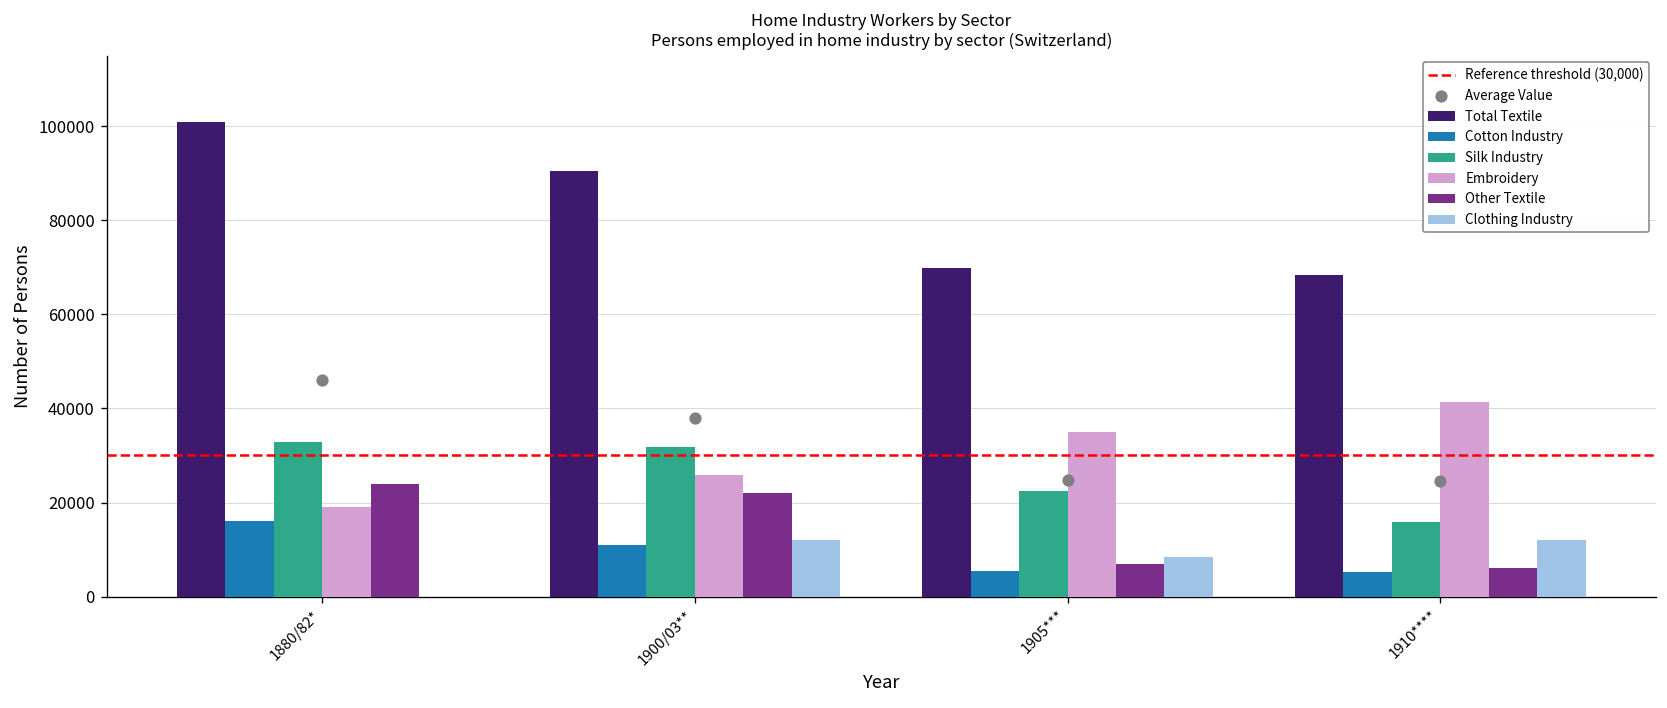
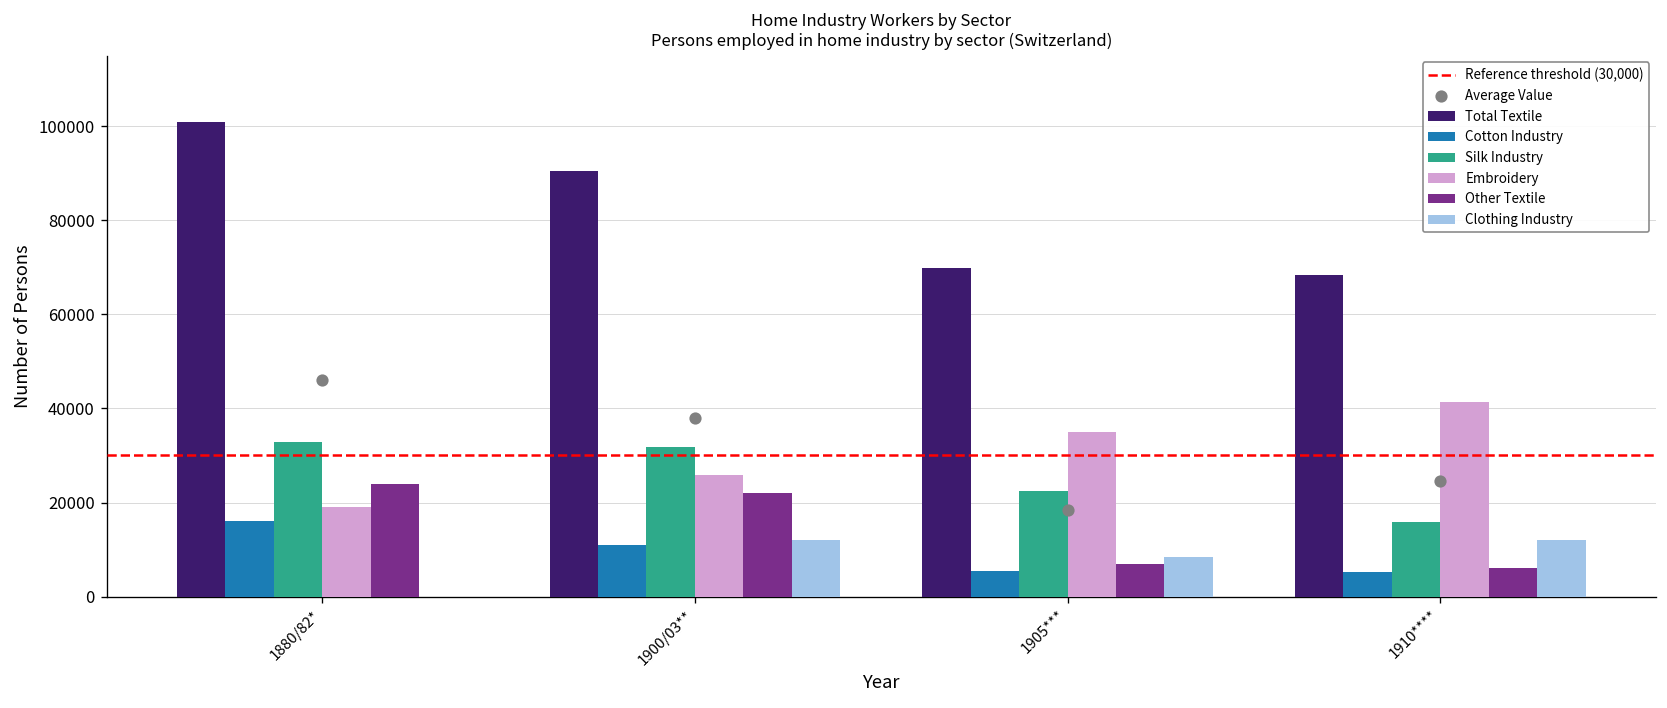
Average Value, 1905***: 25000 -> 18000
